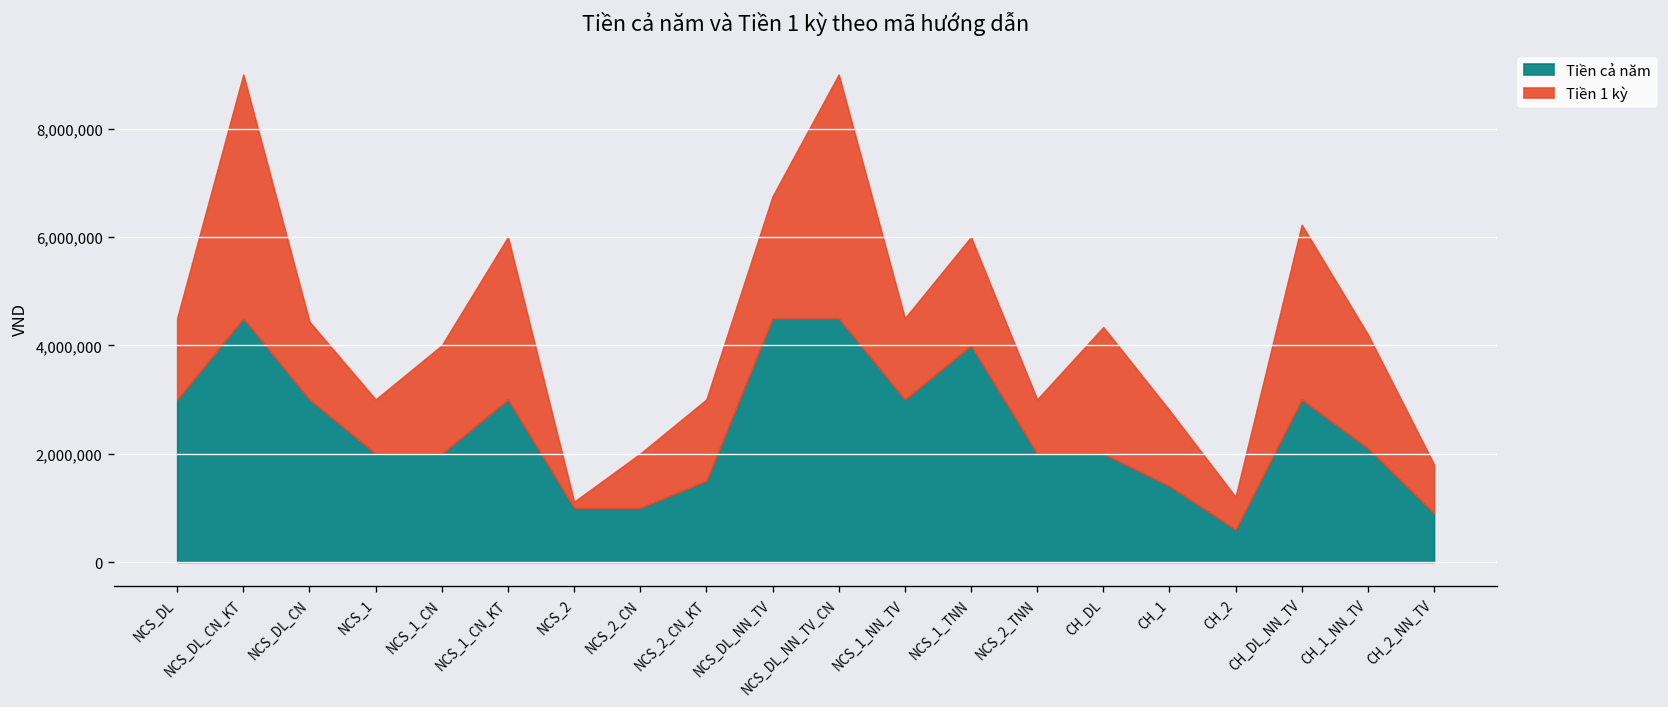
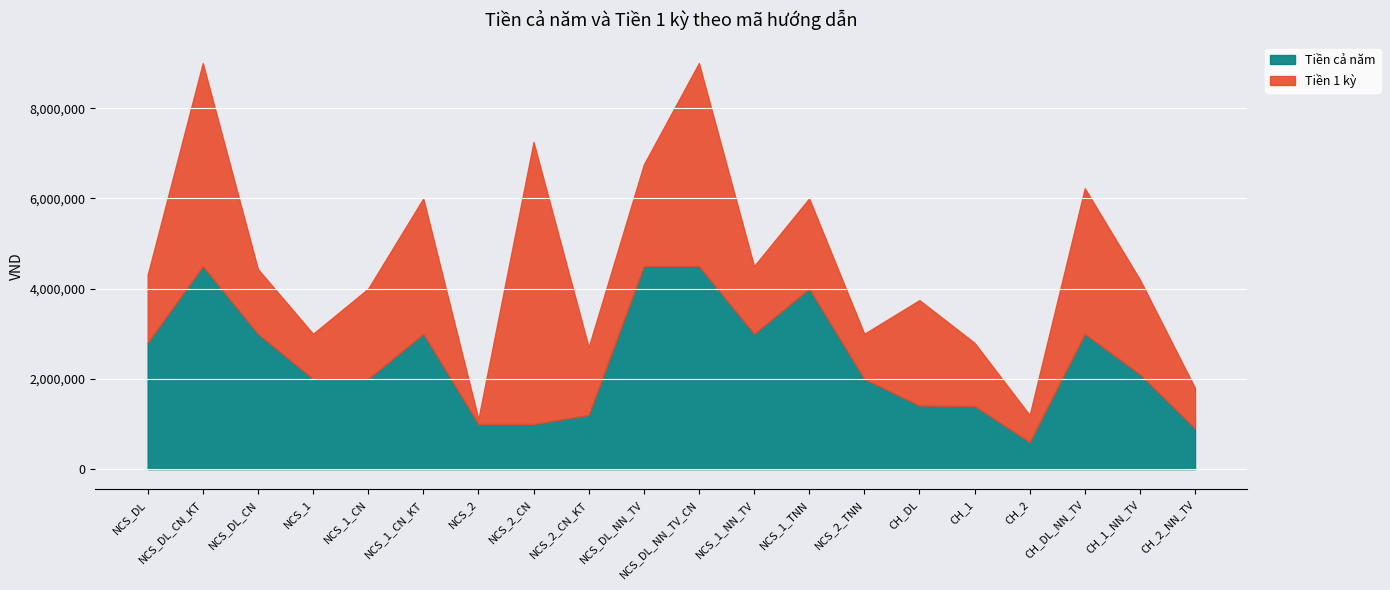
Tiền cả năm, NCS_DL: 3,000,000 -> 2,800,000
Tiền 1 kỳ, NCS_2_CN: 1,000,000 -> 6,300,000
Tiền cả năm, NCS_2_CN_KT: 1,500,000 -> 1,200,000
Tiền cả năm, CH_DL: 2,000,000 -> 1,400,000
